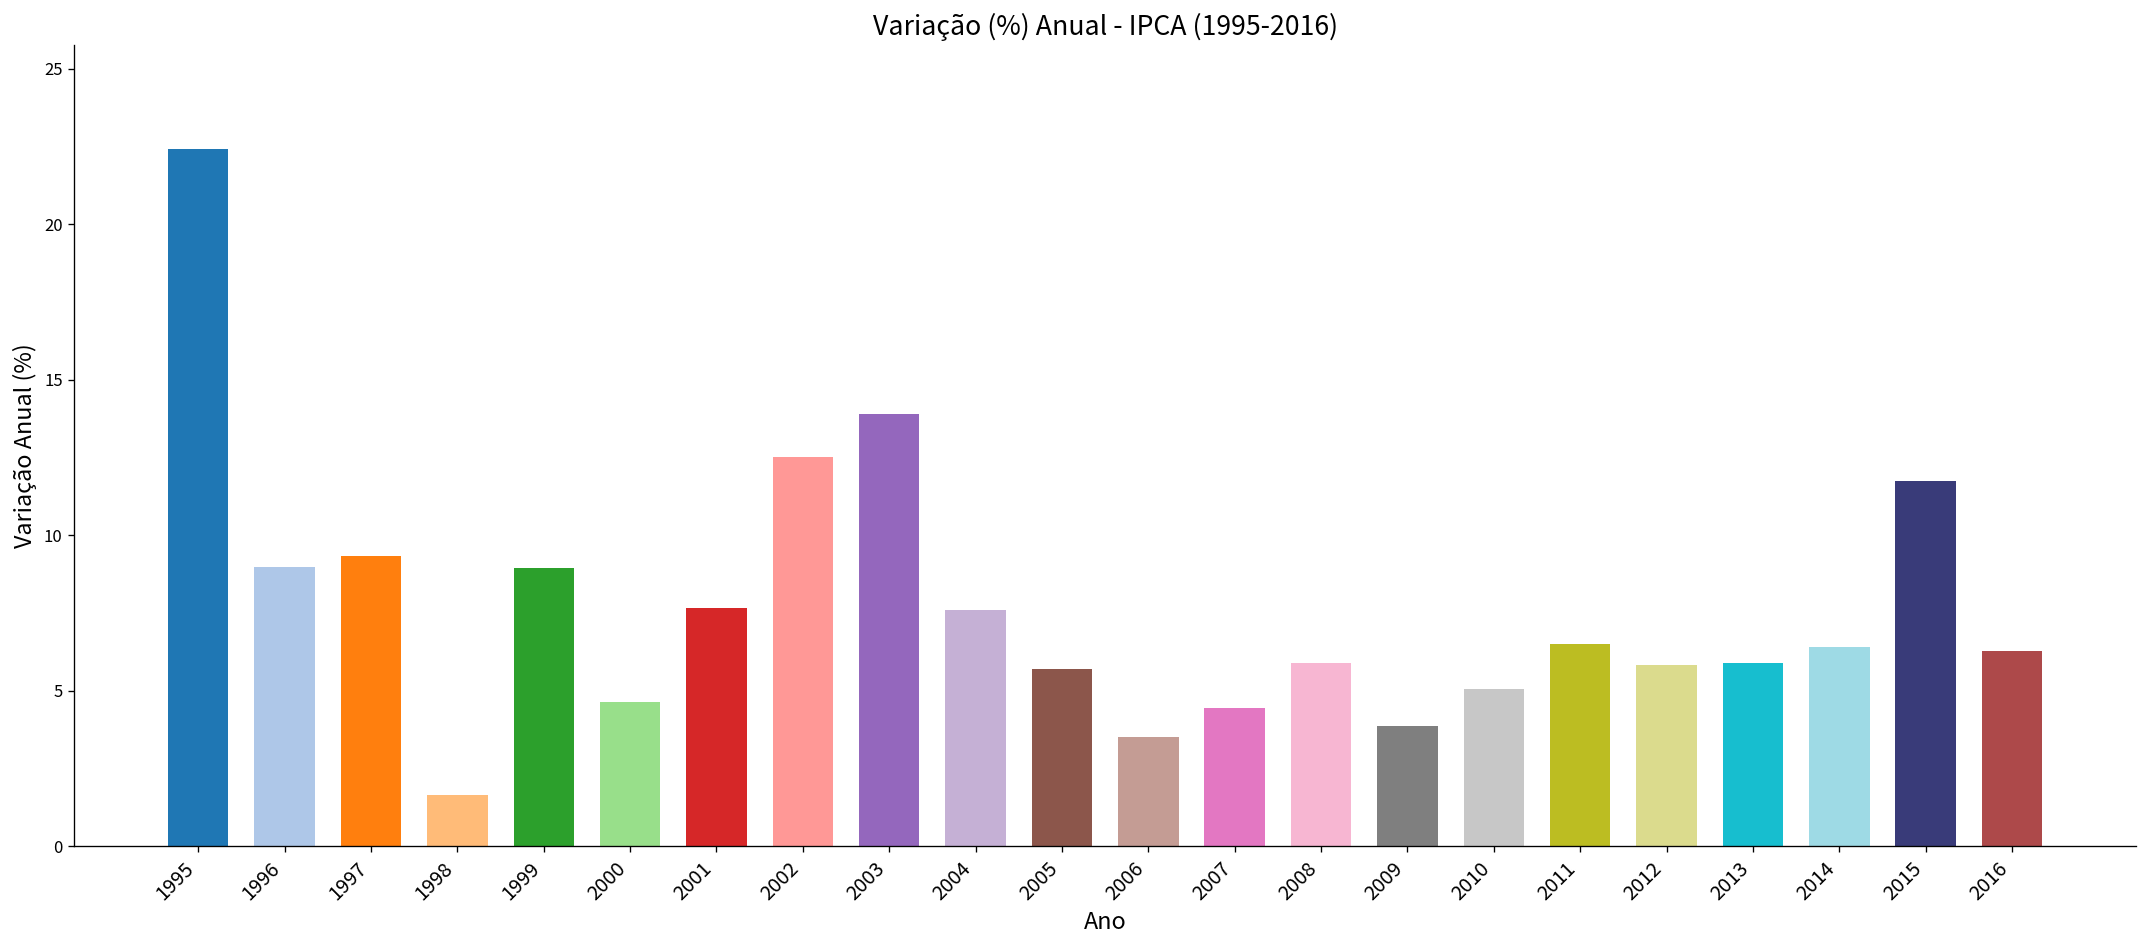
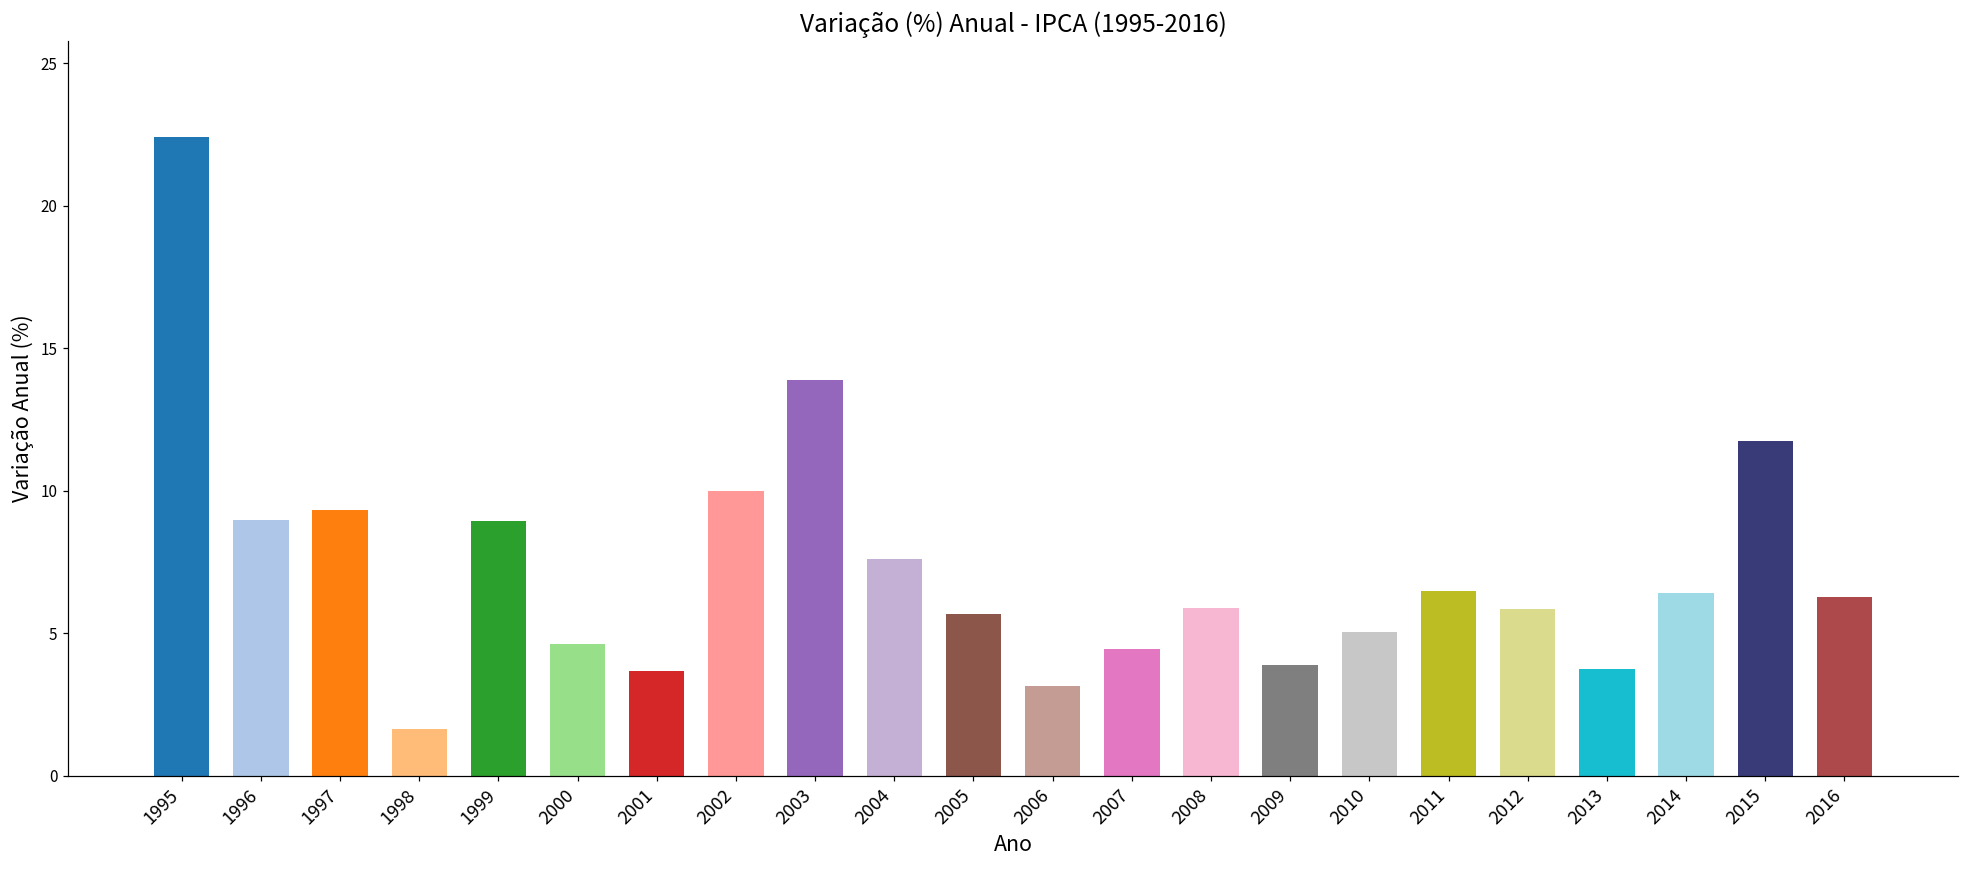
2001: 7.7 -> 3.7
2002: 12.5 -> 10.0
2006: 3.5 -> 3.1
2013: 5.9 -> 3.8
